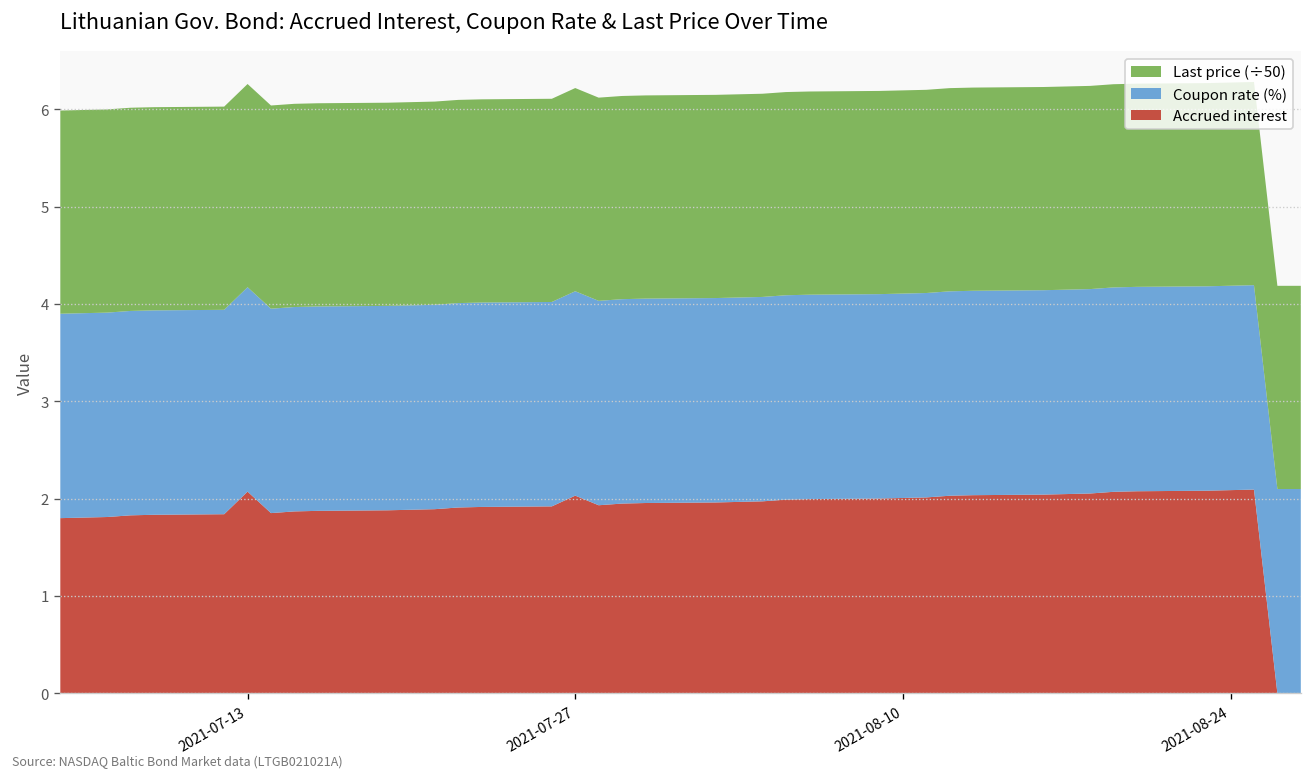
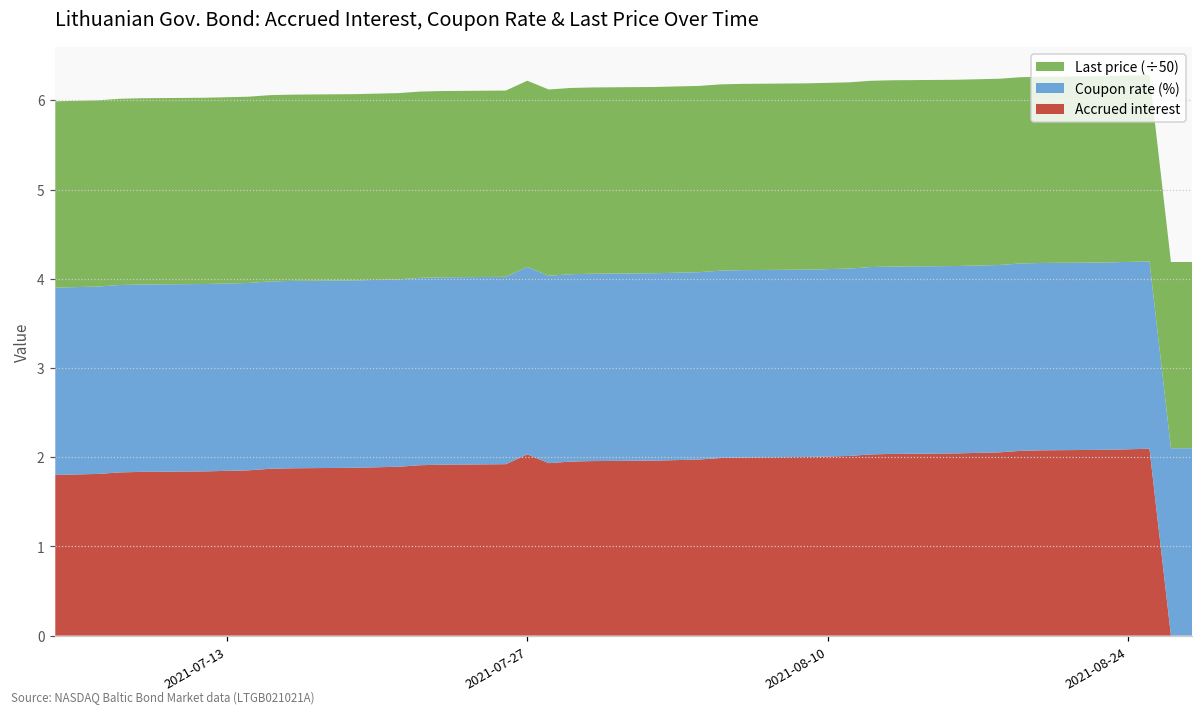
Accrued interest, 2021-07-13: 2.1 -> 1.8
